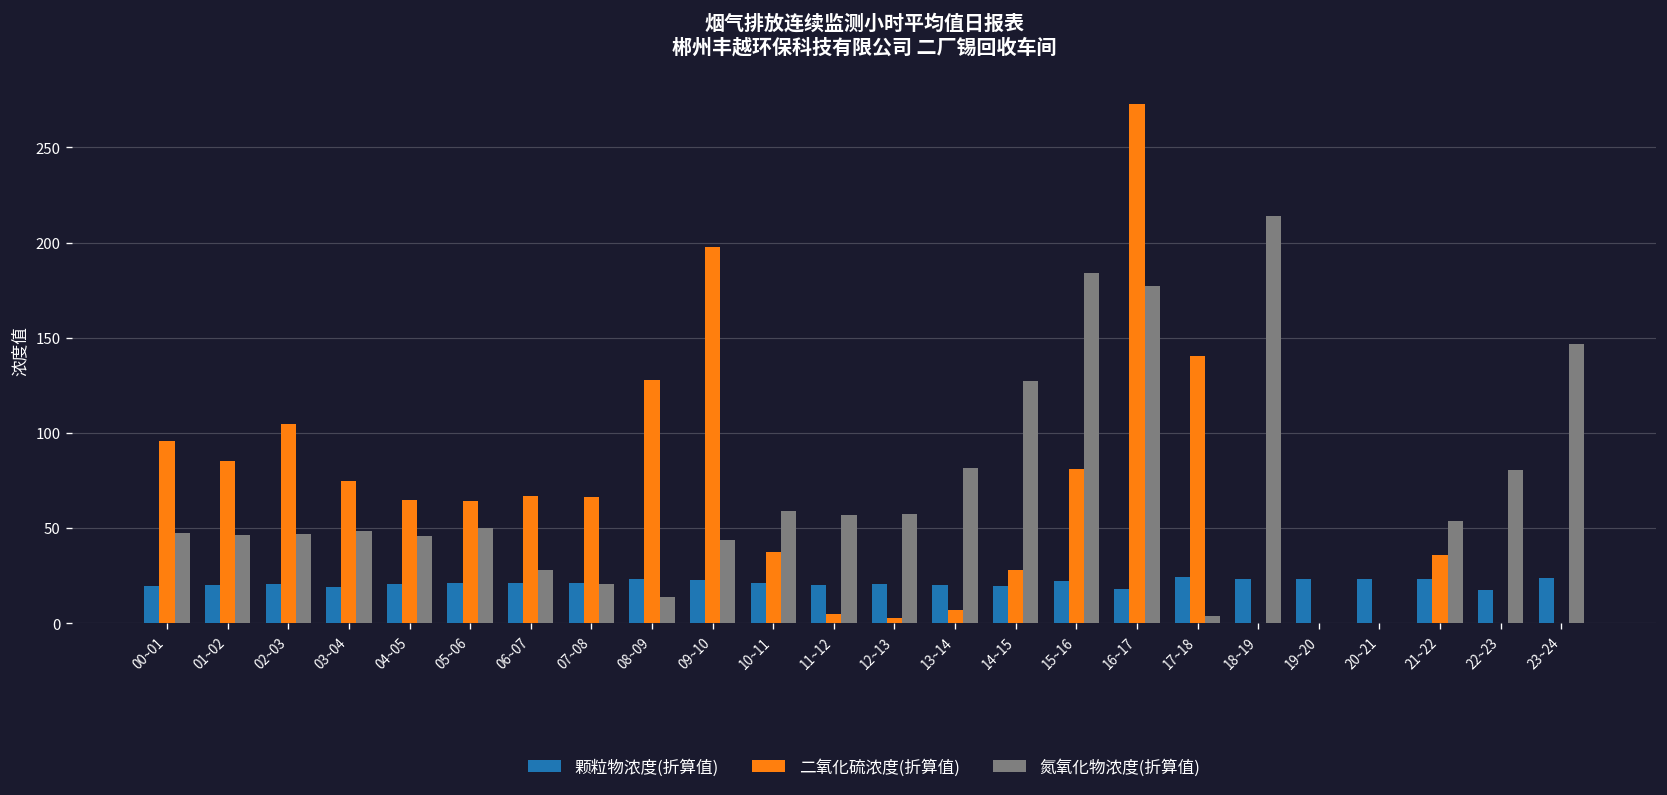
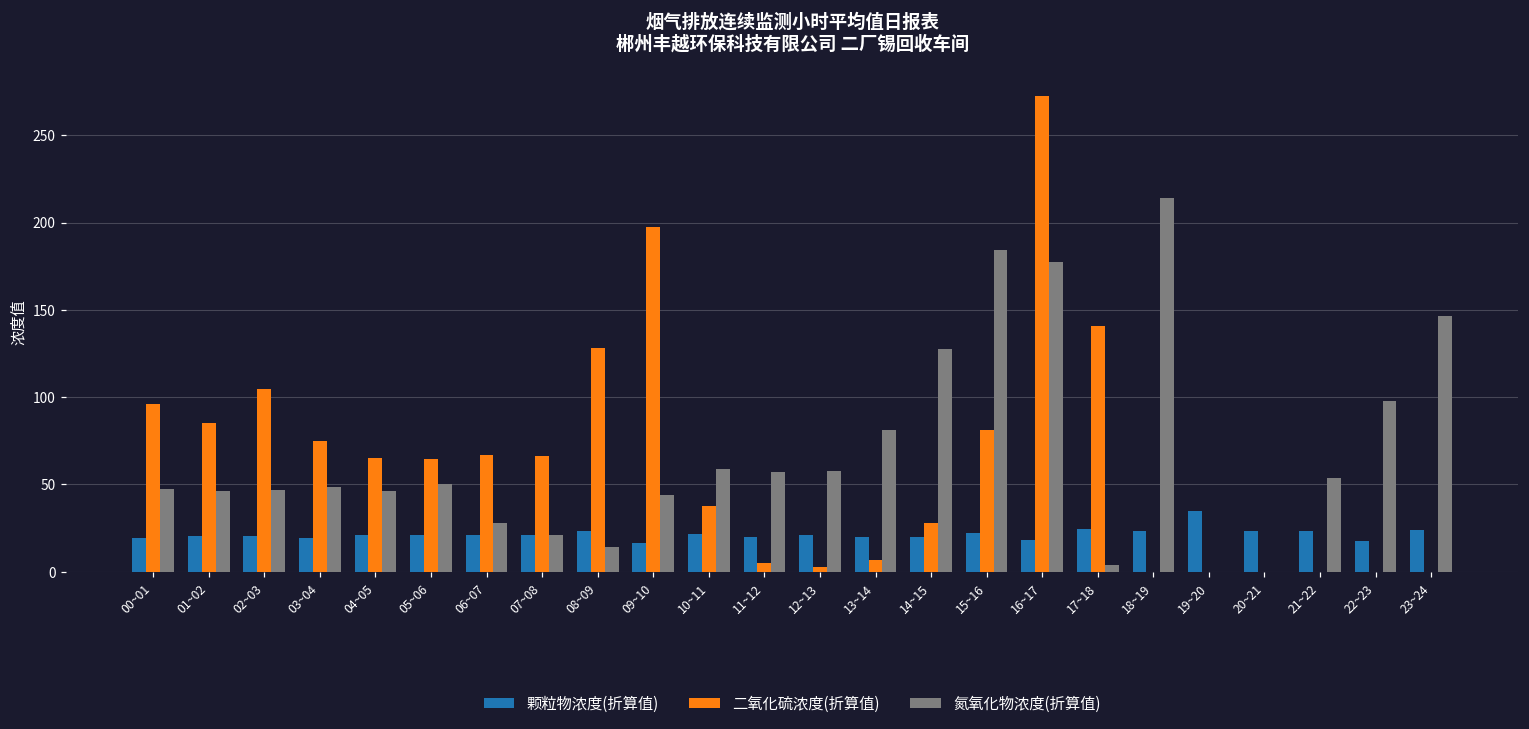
颗粒物浓度(折算值), 09~10: 23 -> 17
颗粒物浓度(折算值), 19~20: 23 -> 35
二氧化硫浓度(折算值), 21~22: 36 -> 0
氮氧化物浓度(折算值), 22~23: 81 -> 98
